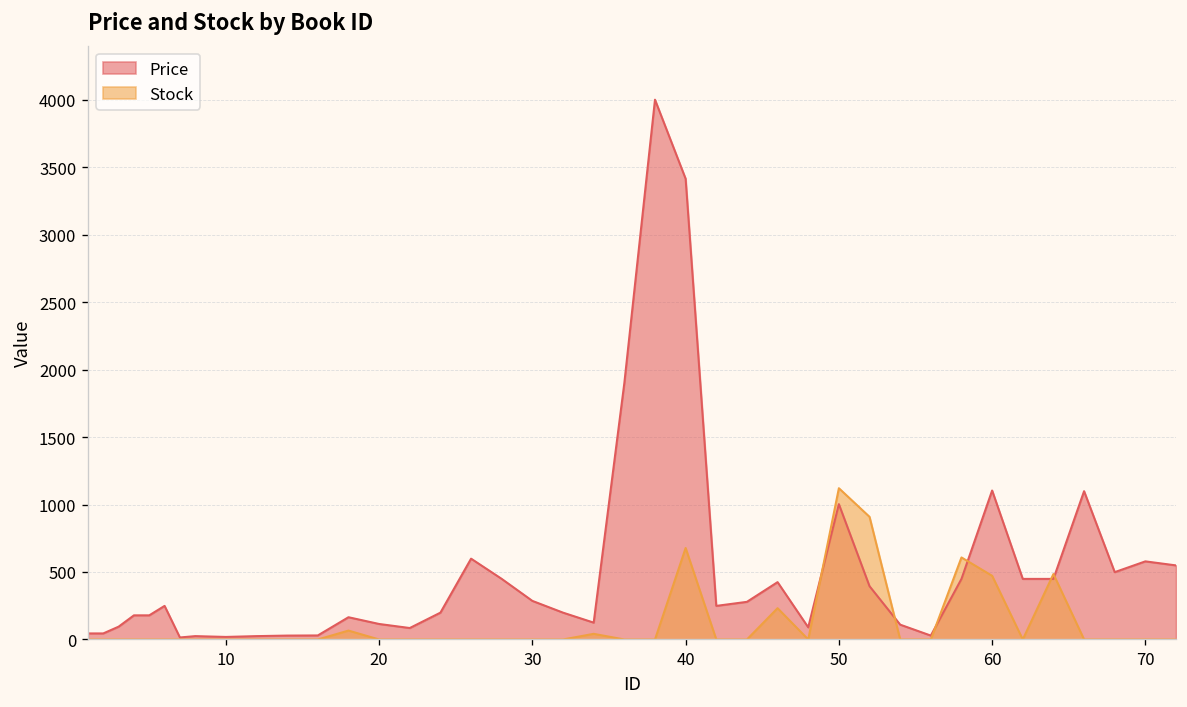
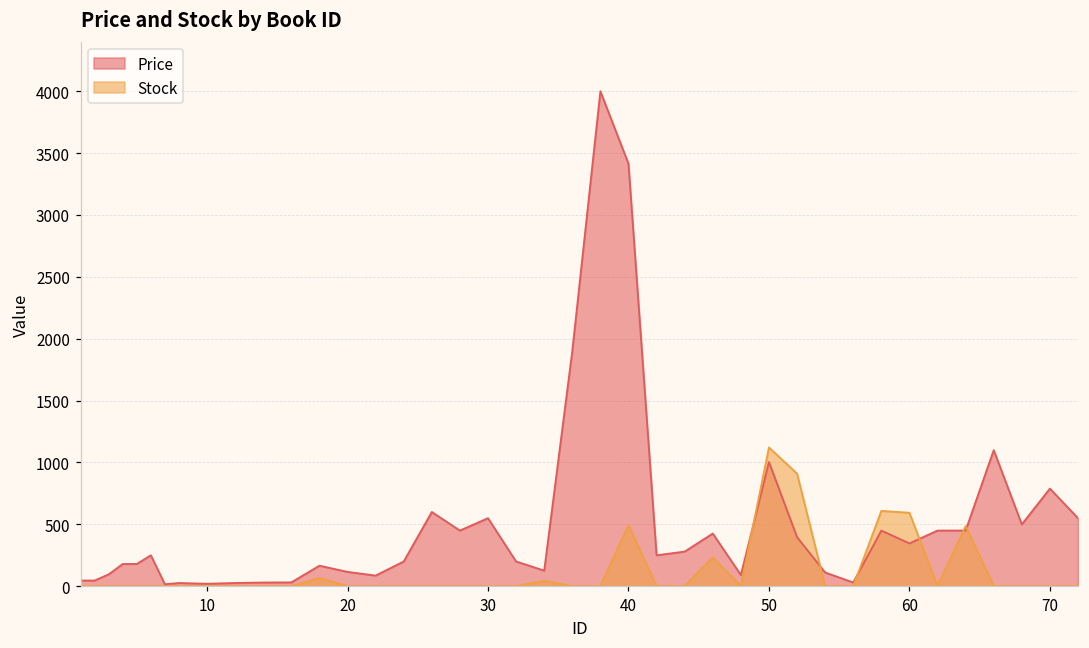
Price, 30: 290 -> 550
Stock, 40: 680 -> 490
Price, 60: 1100 -> 350
Stock, 60: 470 -> 590
Price, 70: 580 -> 790
